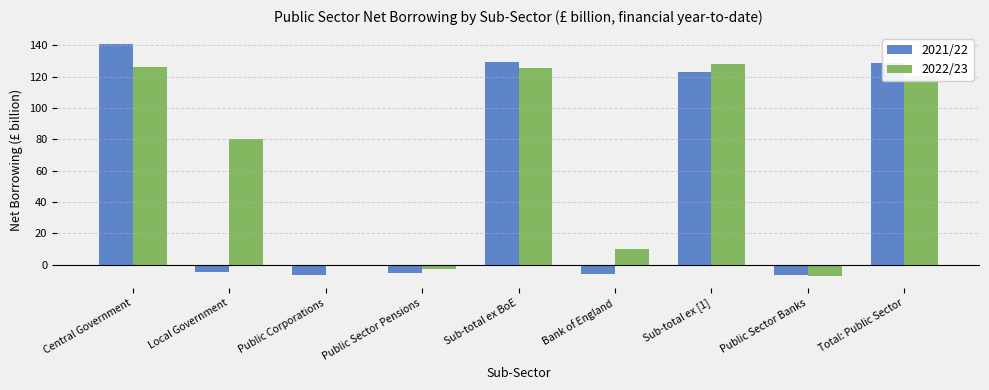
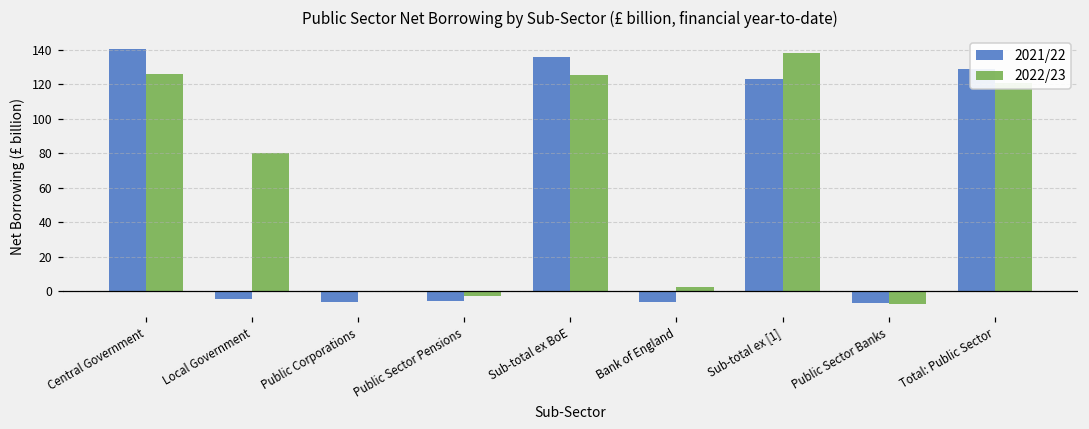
2021/22, Sub-total ex BoE: 129 -> 136
2022/23, Bank of England: 10 -> 3
2022/23, Sub-total ex [1]: 128 -> 138
